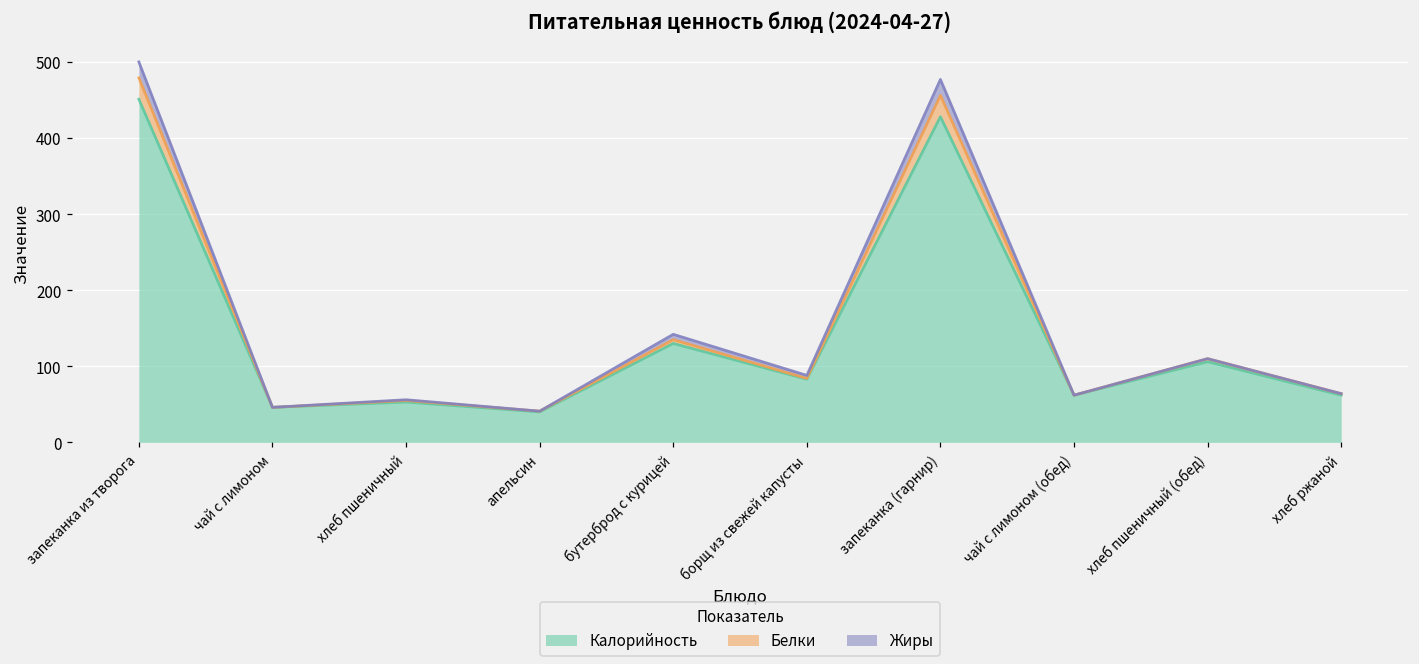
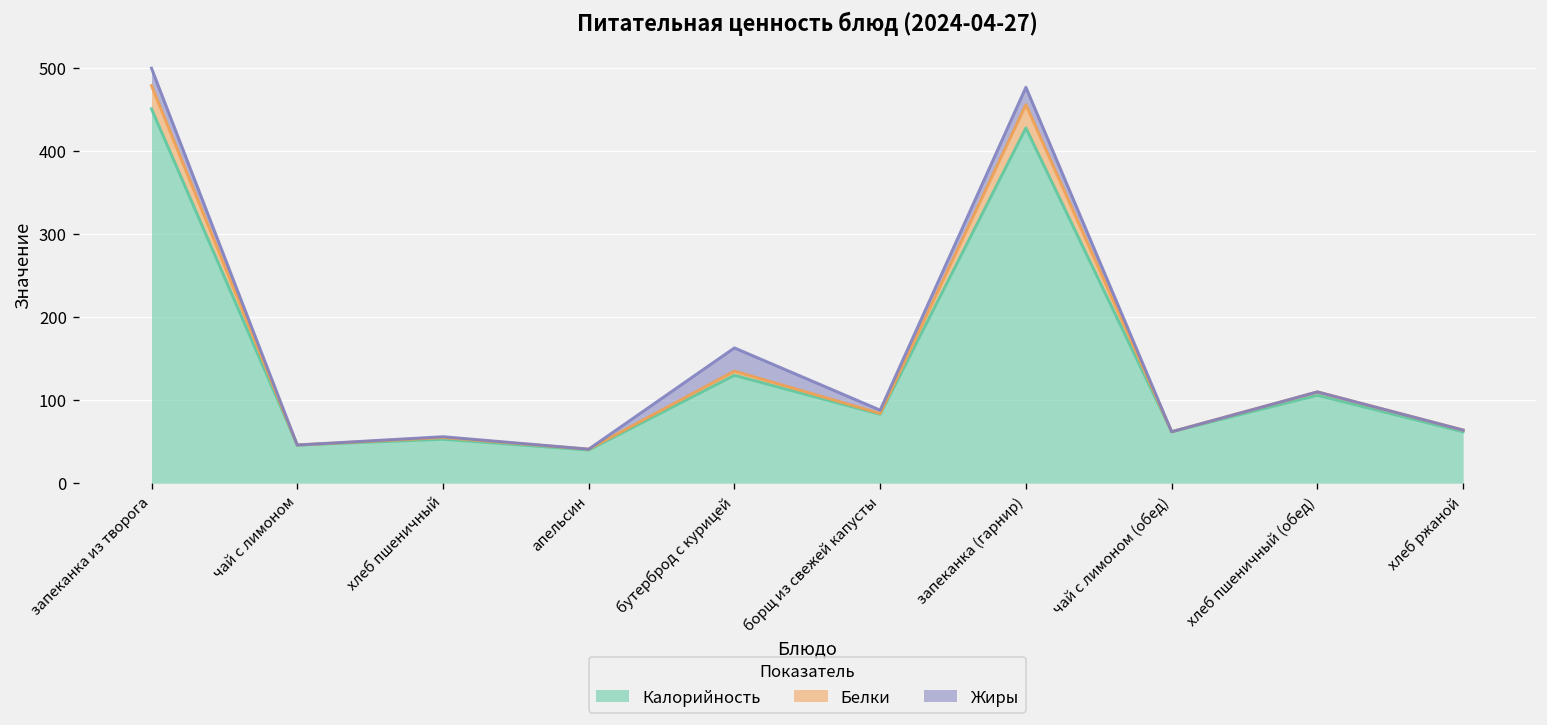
Жиры, бутерброд с курицей: 10 -> 30
